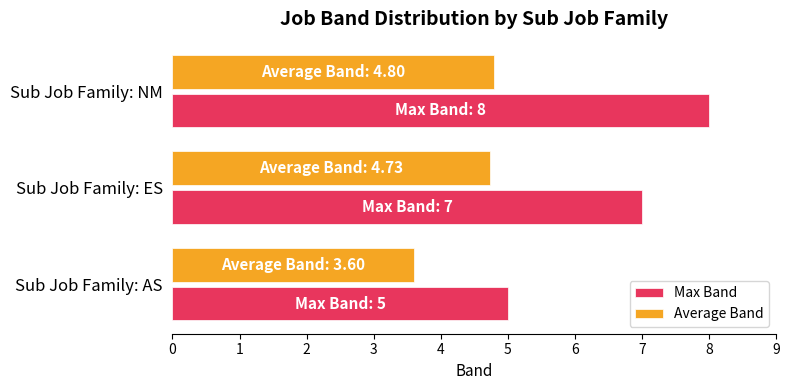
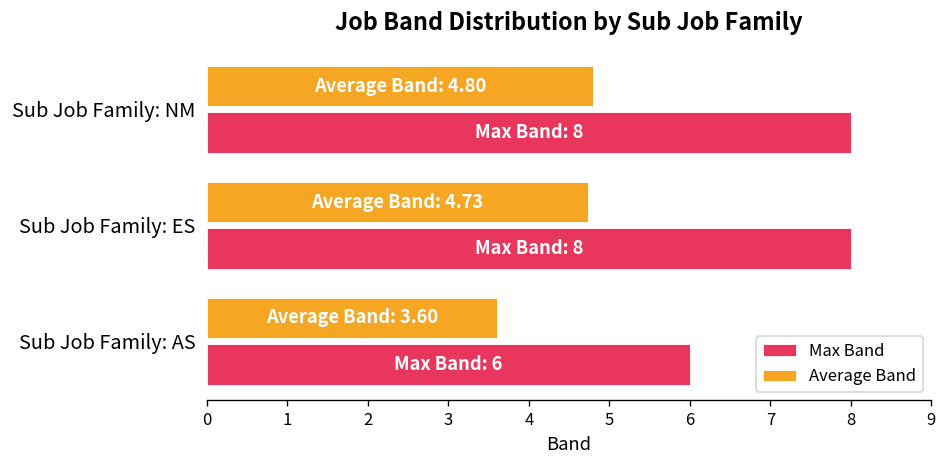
Max Band, Sub Job Family: ES: 7 -> 8
Max Band, Sub Job Family: AS: 5 -> 6
